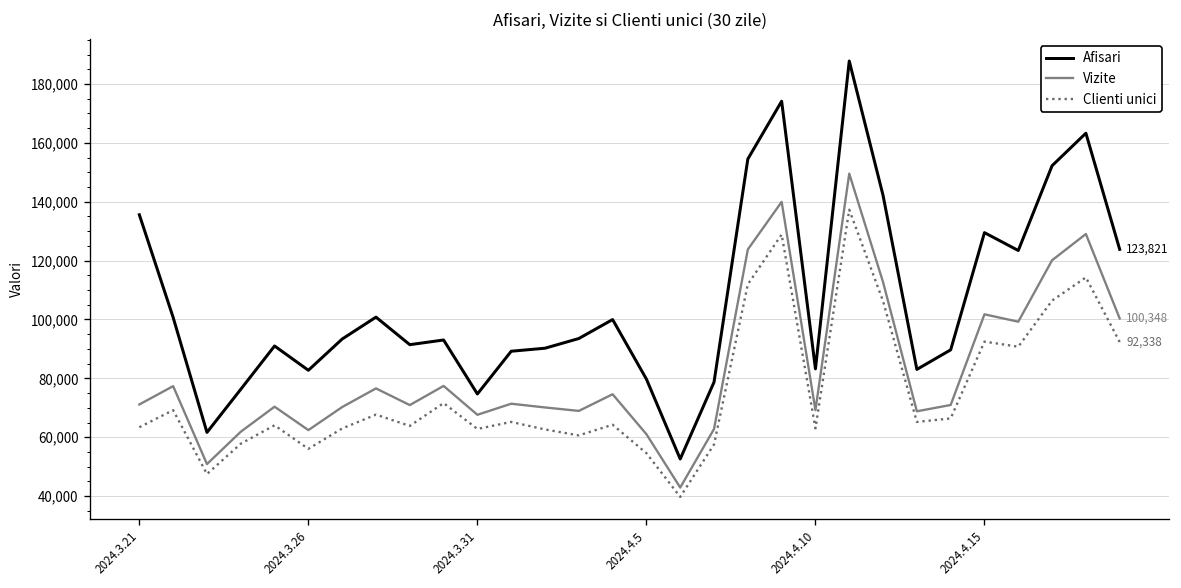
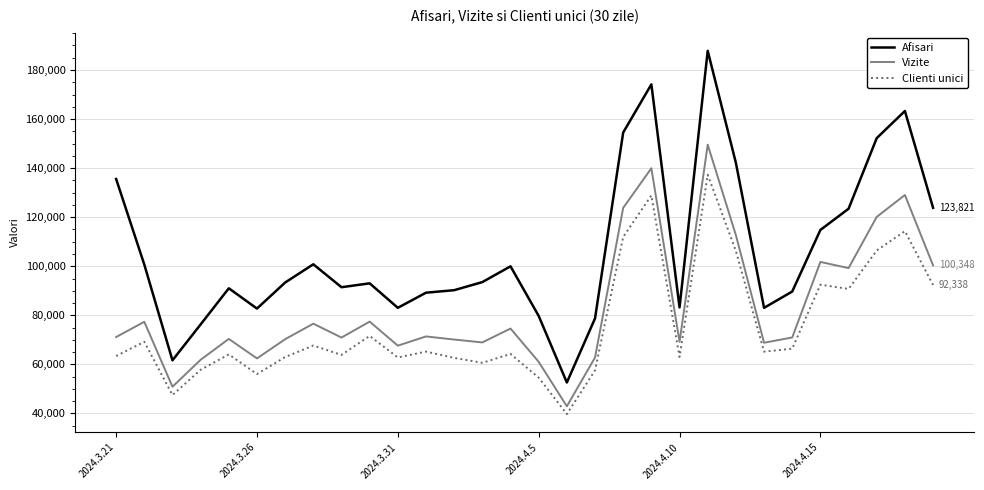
Afisari, 2024.3.31: 75,000 -> 83,000
Afisari, 2024.4.15: 130,000 -> 115,000
